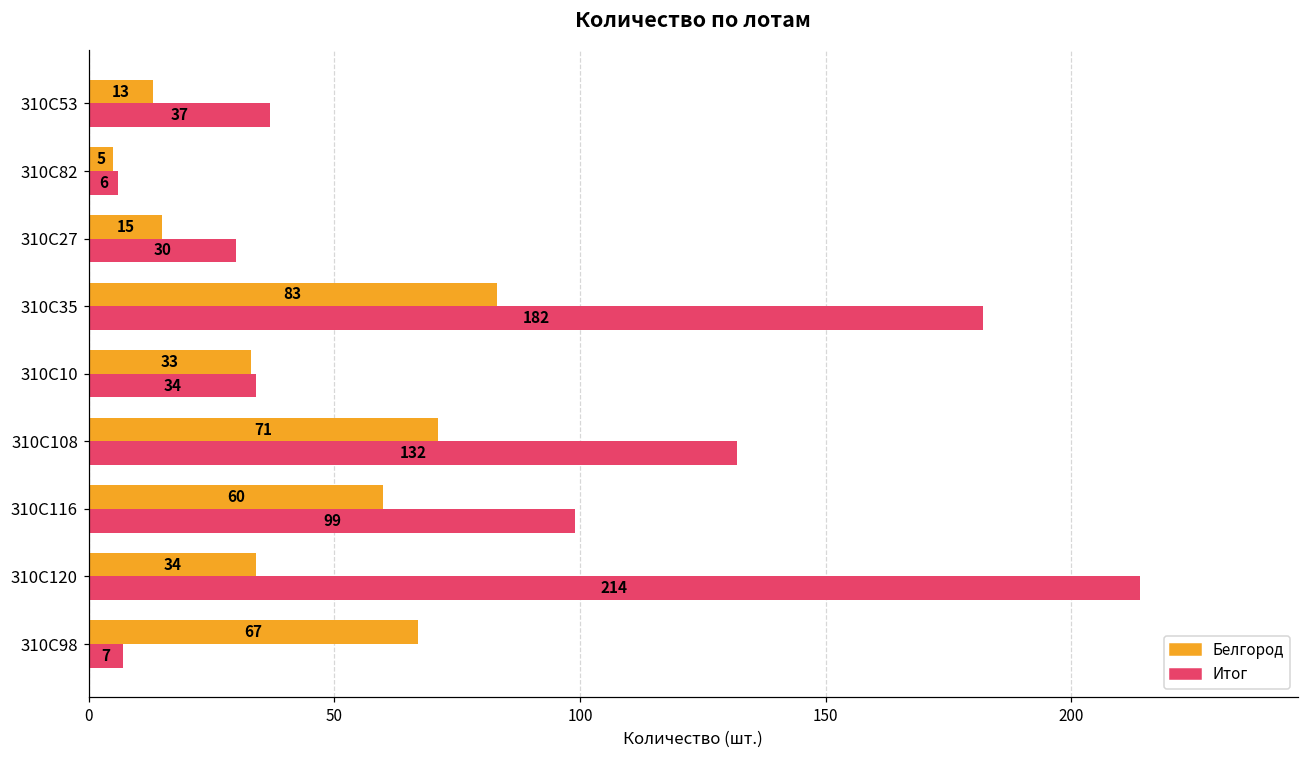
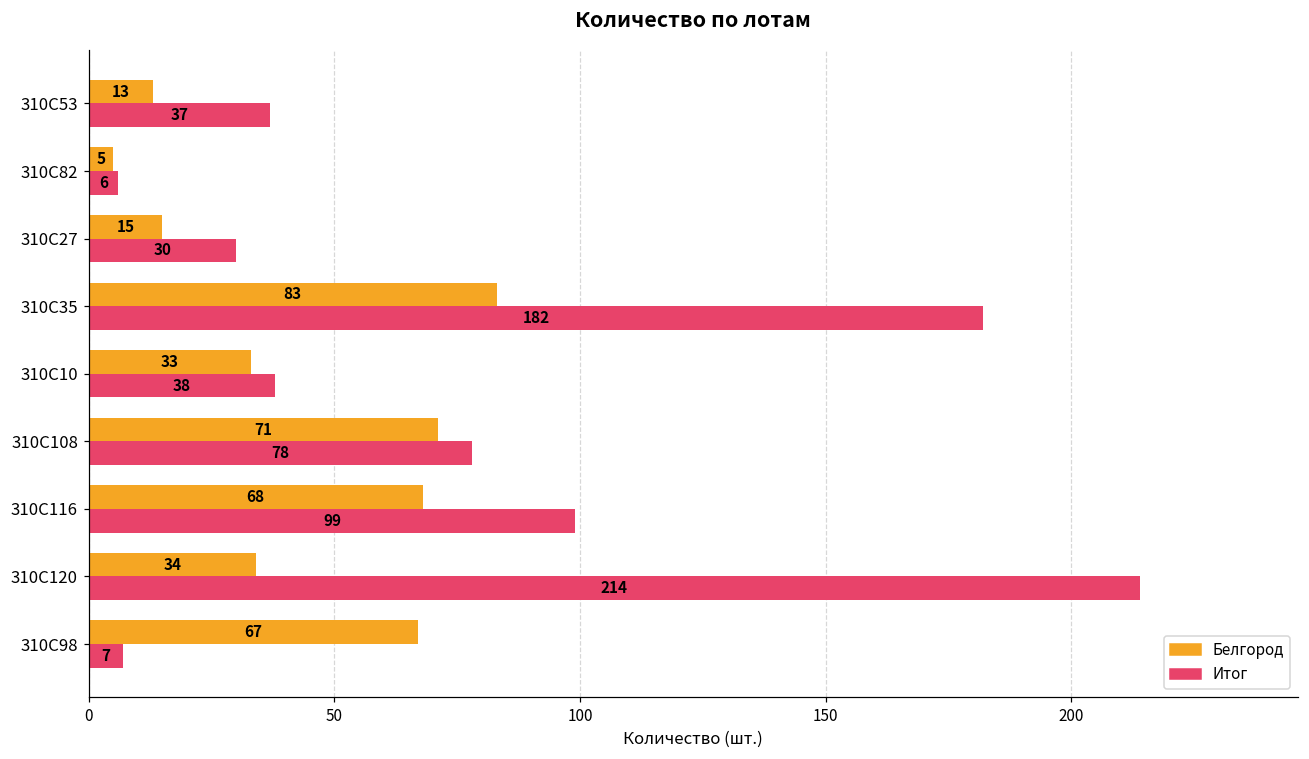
Итог, 310C10: 34 -> 38
Итог, 310C108: 132 -> 78
Белгород, 310C116: 60 -> 68
